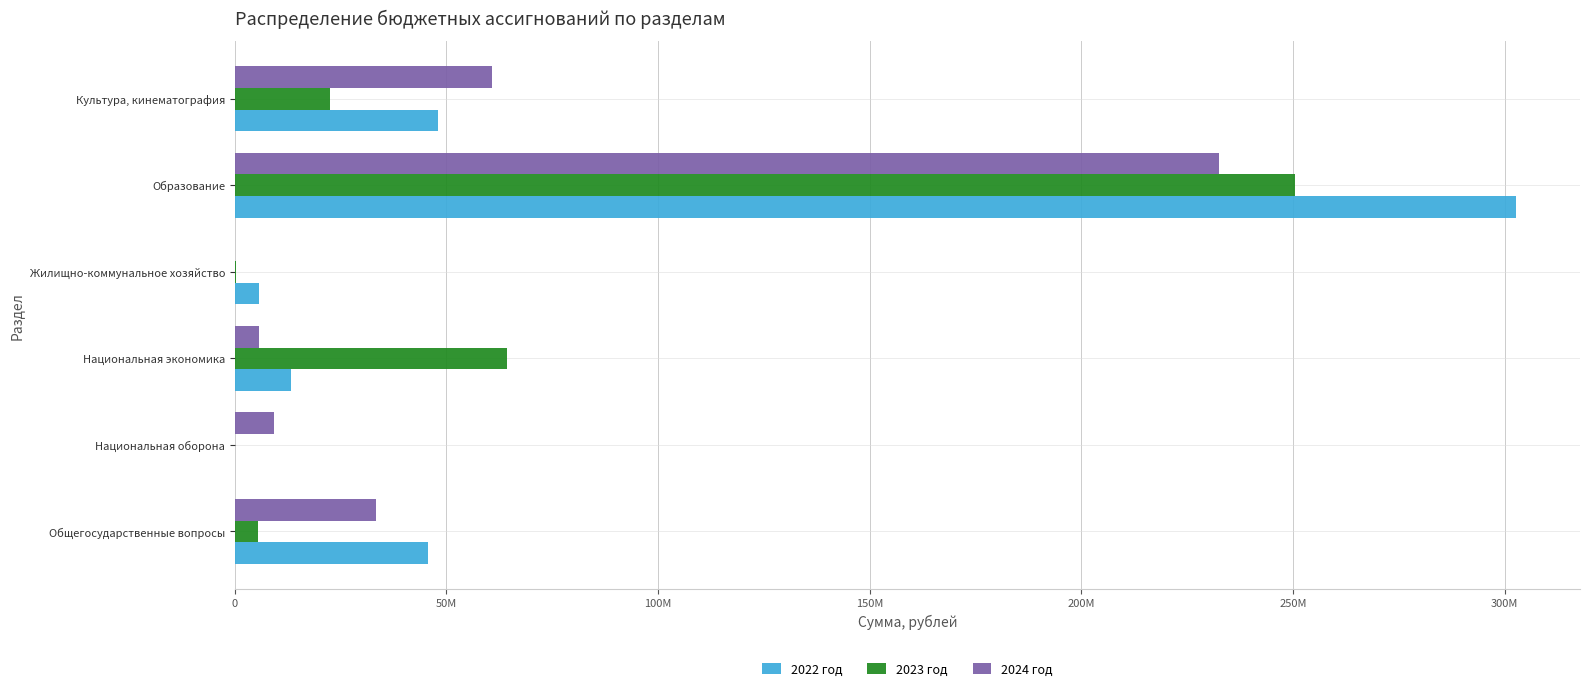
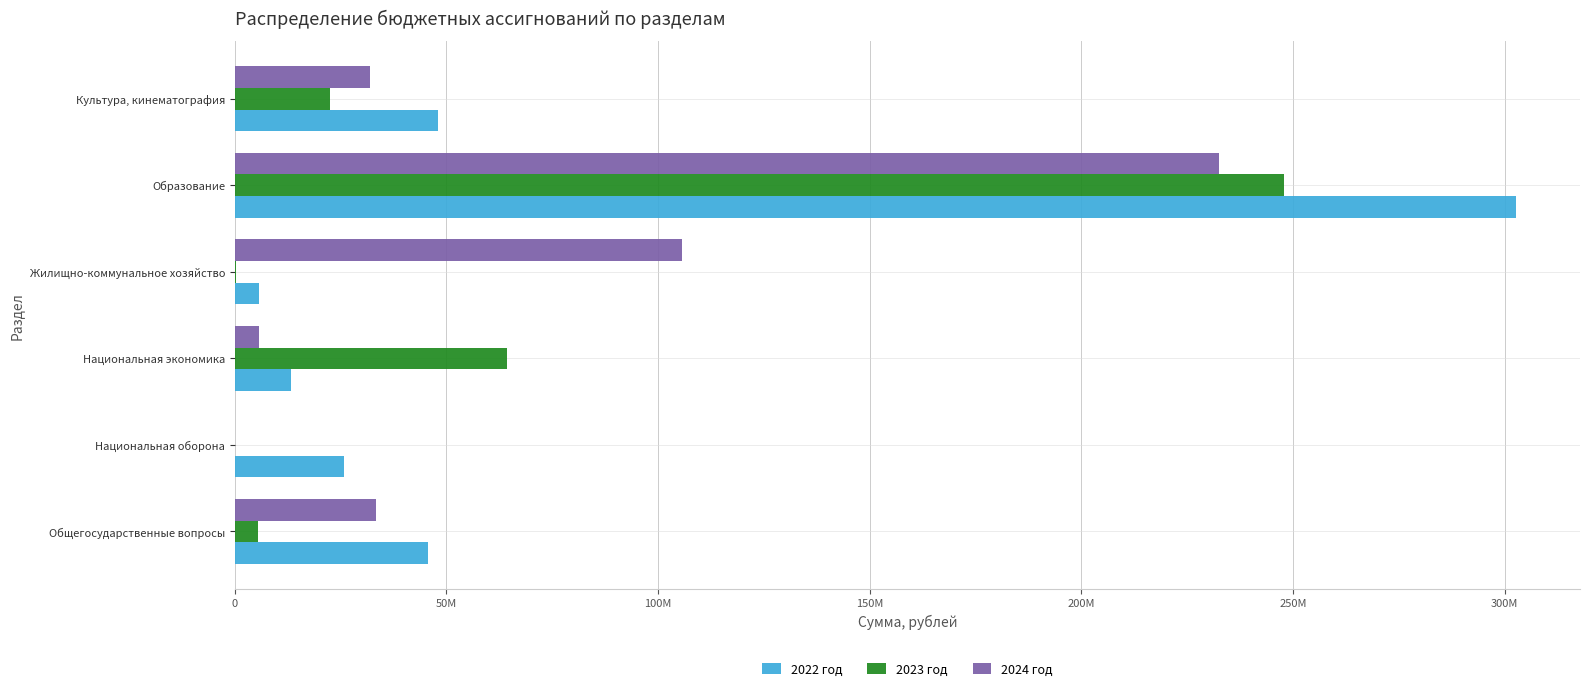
2024 год, Культура, кинематография: 61000000 -> 32000000
2023 год, Образование: 251000000 -> 248000000
2024 год, Жилищно-коммунальное хозяйство: 0 -> 106000000
2024 год, Национальная оборона: 9000000 -> 0
2022 год, Национальная оборона: 0 -> 26000000
